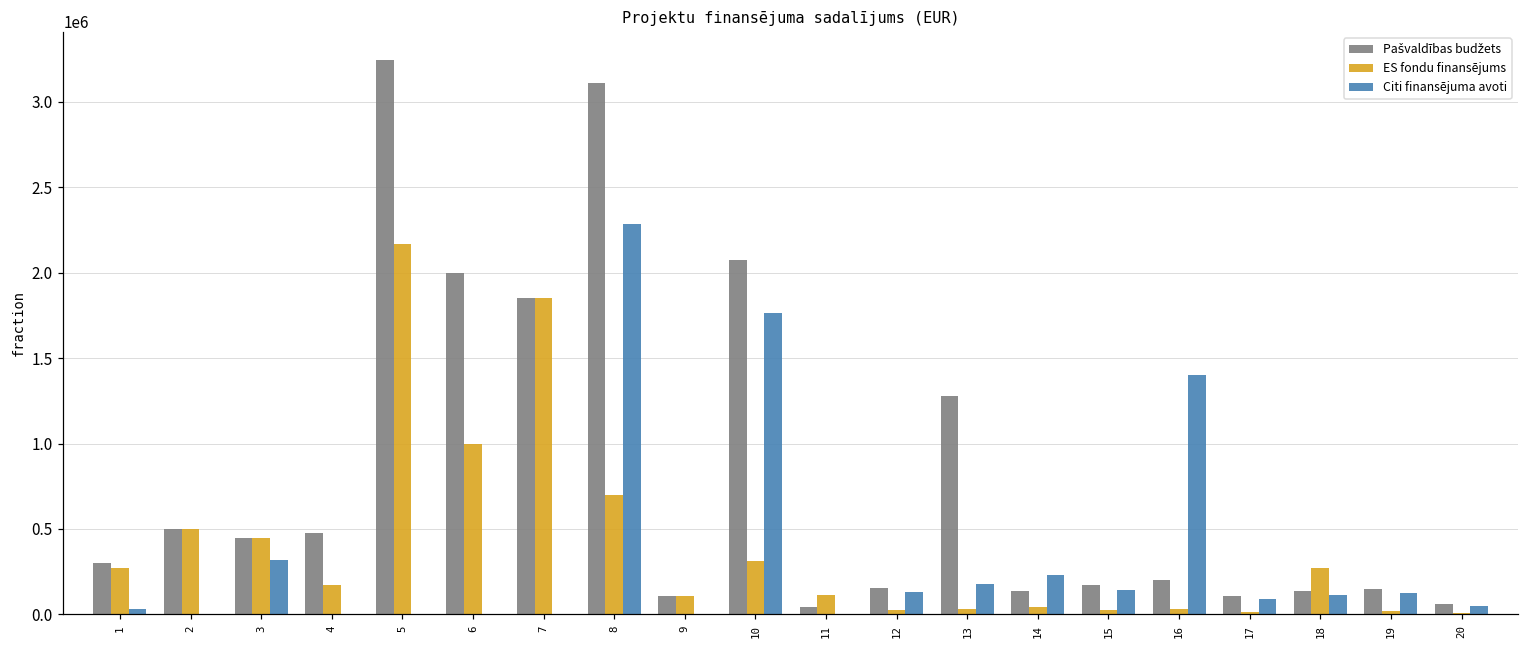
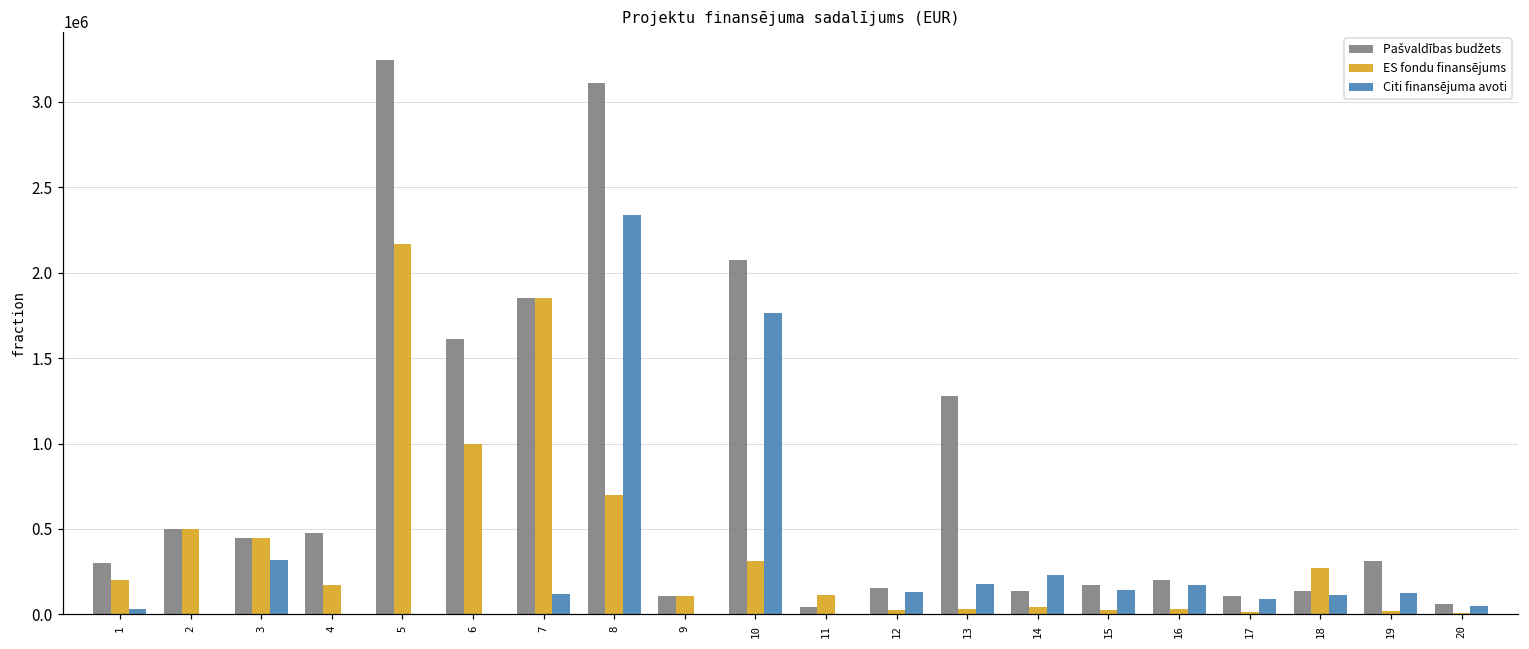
ES fondu finansējums, 1: 270000 -> 200000
Pašvaldības budžets, 6: 2000000 -> 1610000
Citi finansējuma avoti, 7: 0 -> 120000
Citi finansējuma avoti, 8: 2290000 -> 2340000
Citi finansējuma avoti, 16: 1400000 -> 170000
Pašvaldības budžets, 19: 150000 -> 310000
